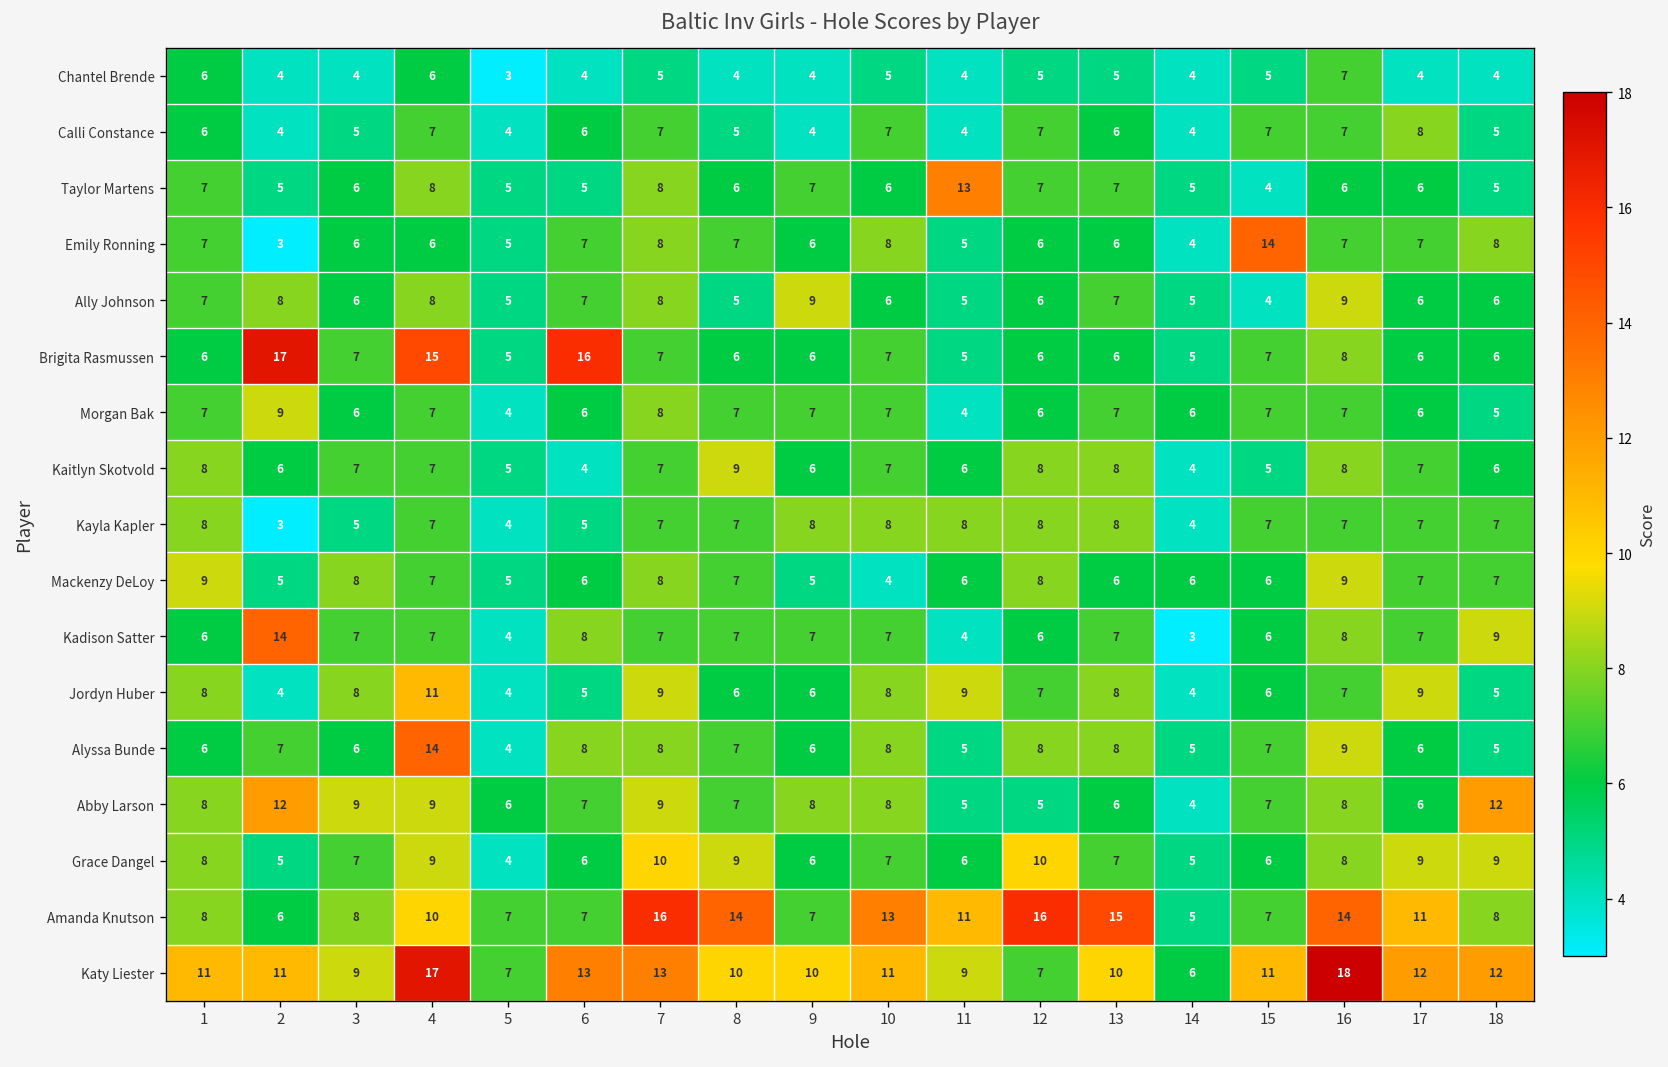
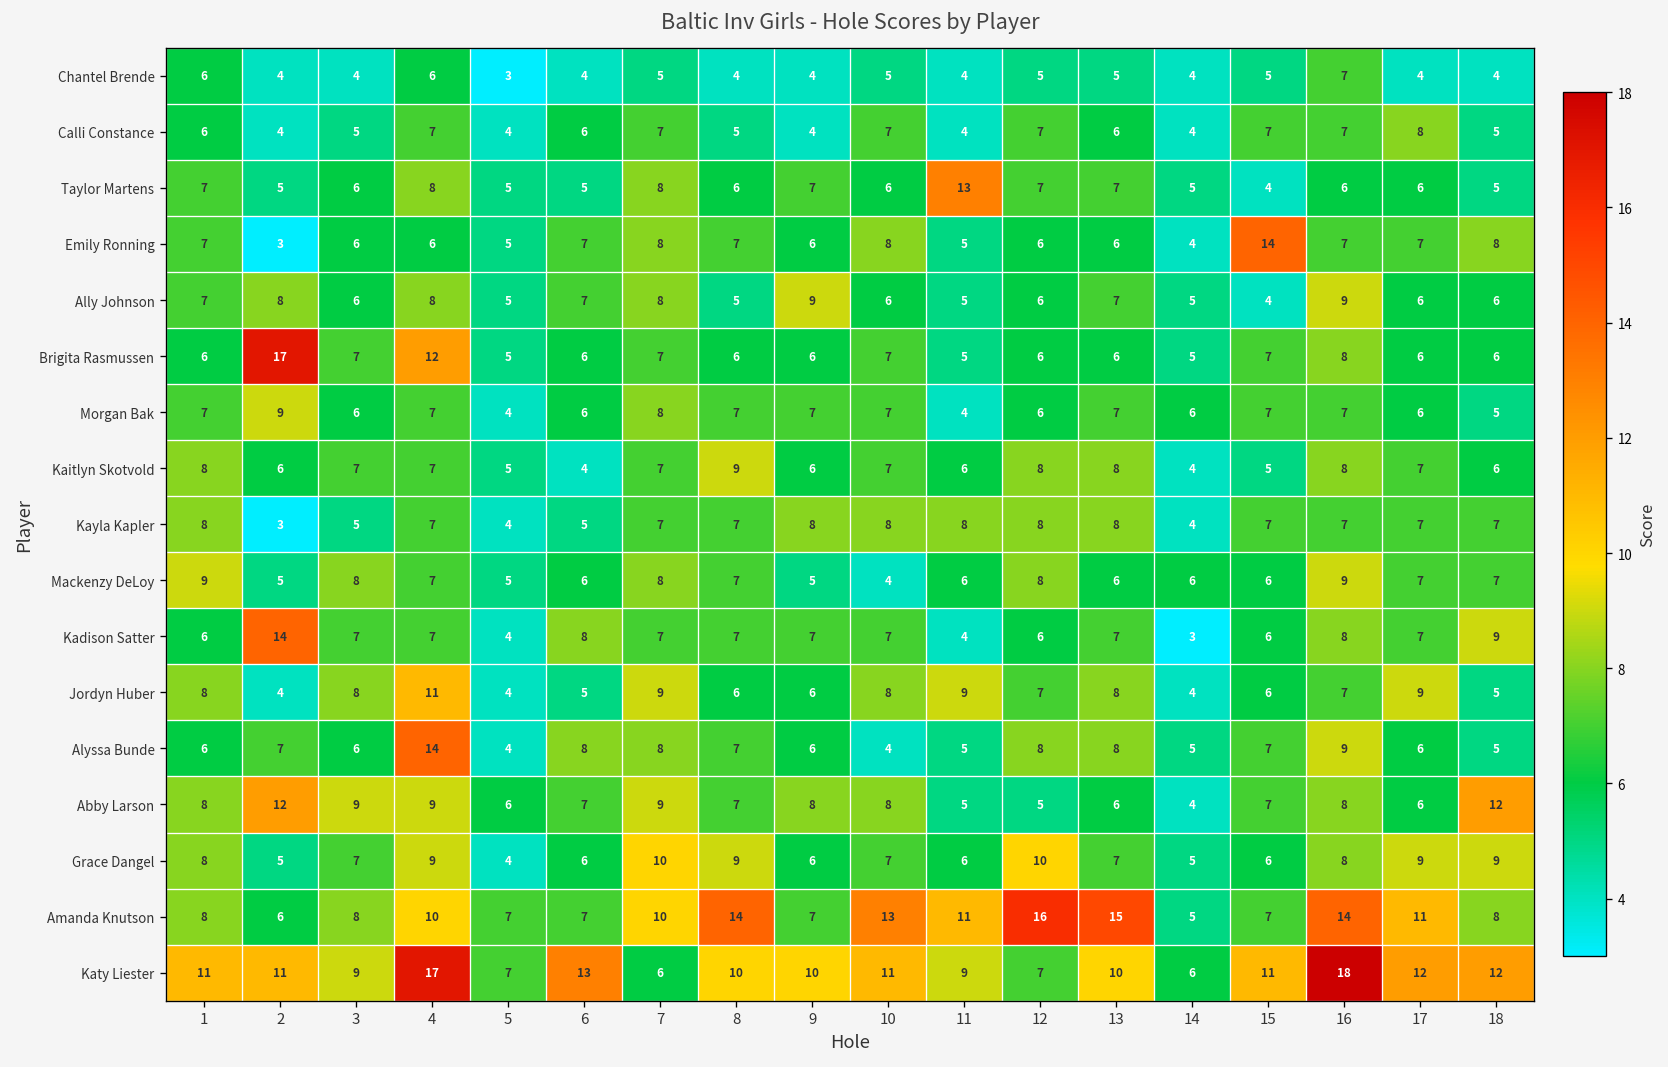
Brigita Rasmussen, 4: 15 -> 12
Brigita Rasmussen, 6: 16 -> 6
Alyssa Bunde, 10: 8 -> 4
Amanda Knutson, 7: 16 -> 10
Katy Liester, 7: 13 -> 6
